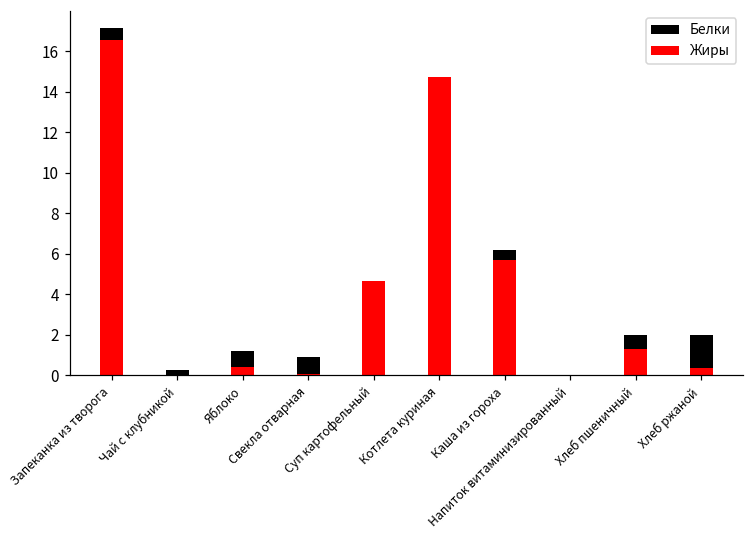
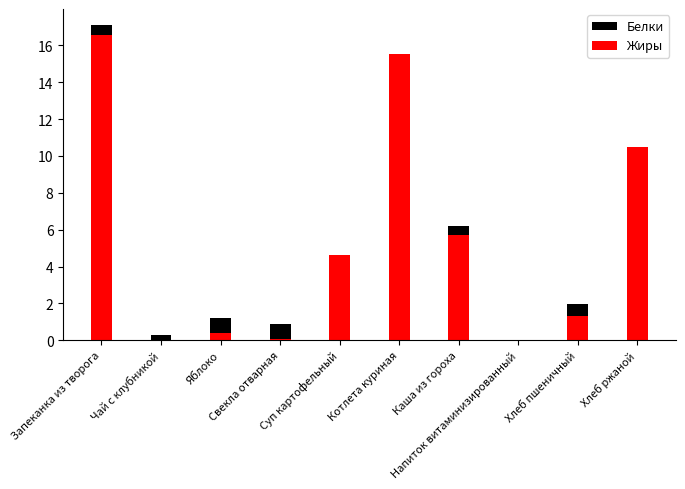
Жиры, Котлета куриная: 14.7 -> 15.5
Жиры, Хлеб ржаной: 0.4 -> 10.5
